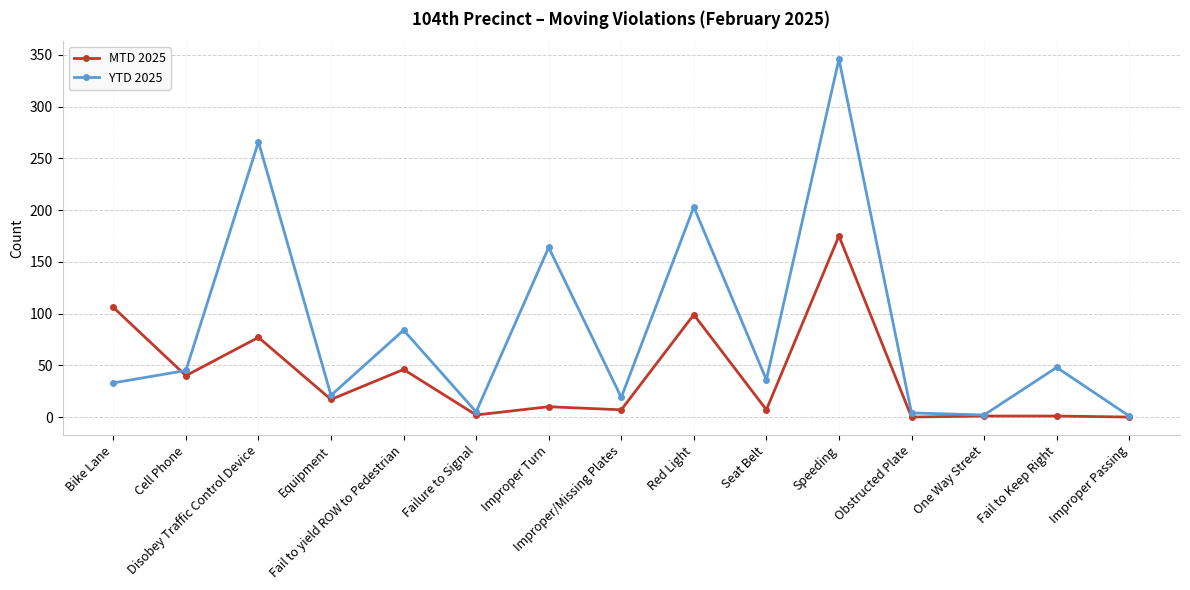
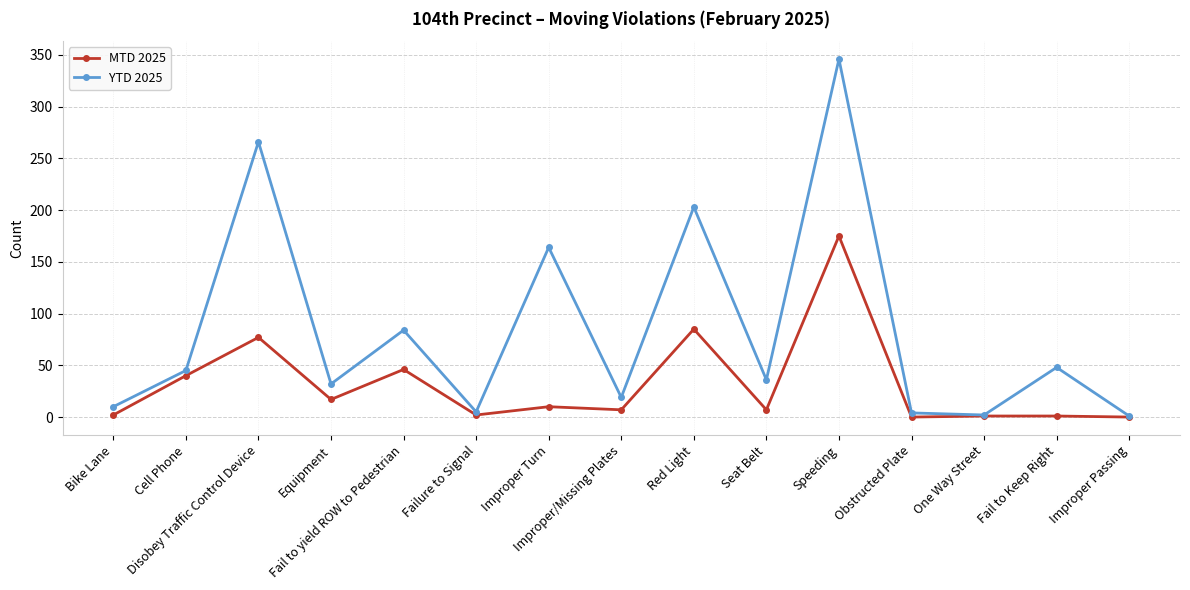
MTD 2025, Bike Lane: 106 -> 2
YTD 2025, Bike Lane: 33 -> 10
YTD 2025, Equipment: 21 -> 32
MTD 2025, Red Light: 99 -> 85
